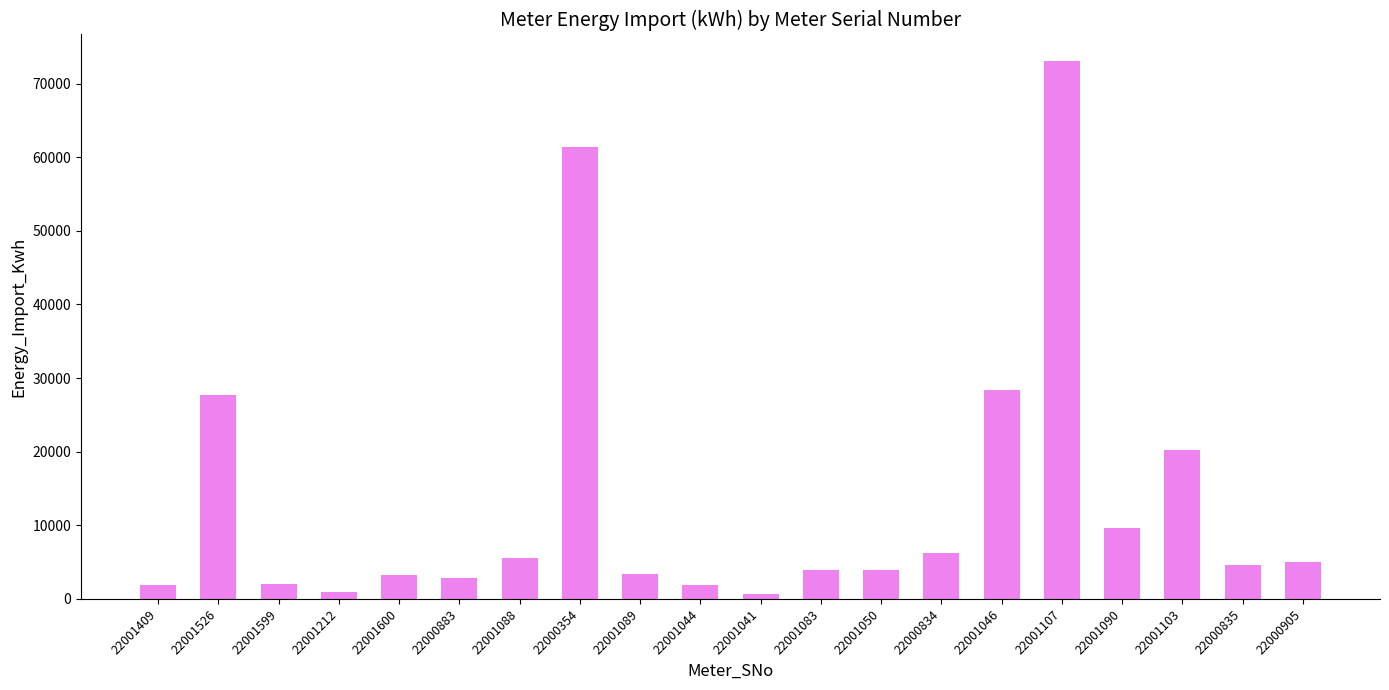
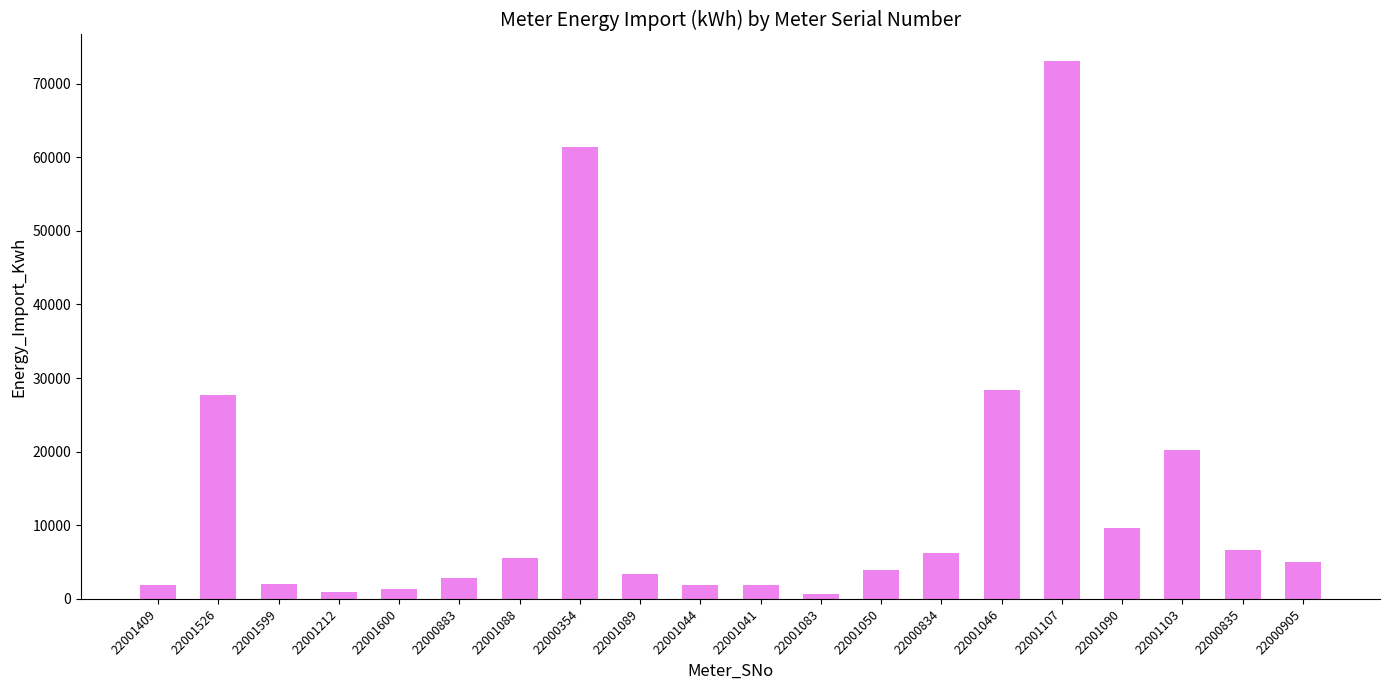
22001600: 3000 -> 1000
22001041: 1000 -> 2000
22001083: 4000 -> 1000
22000835: 5000 -> 7000
